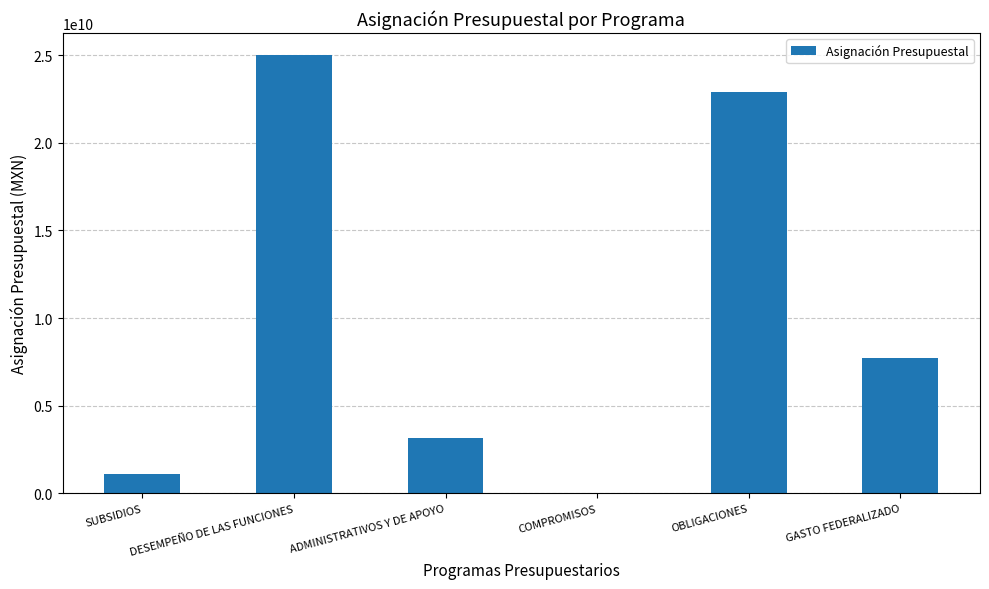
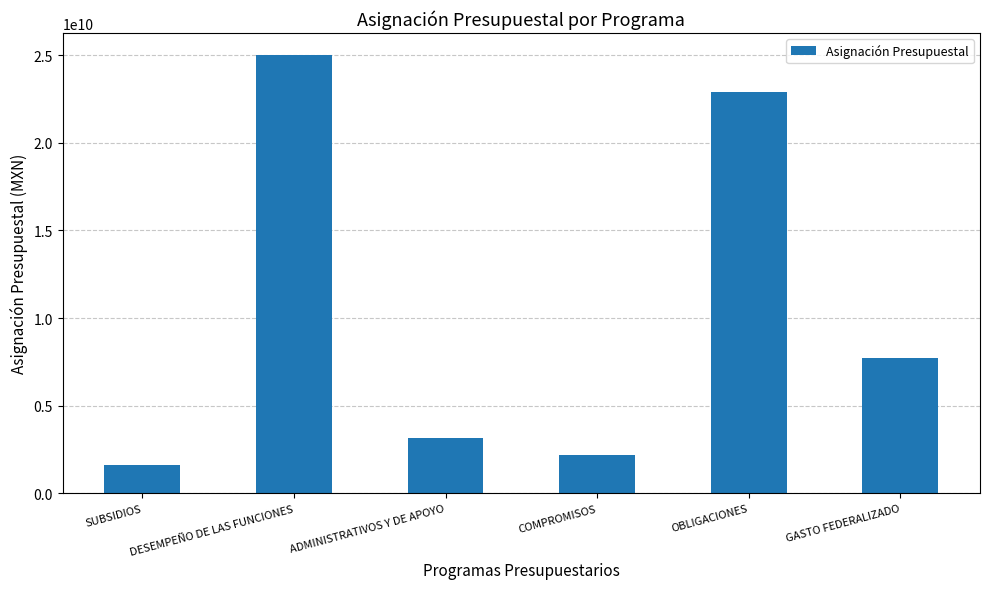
SUBSIDIOS: 1100000000 -> 1600000000
COMPROMISOS: 0 -> 2200000000
